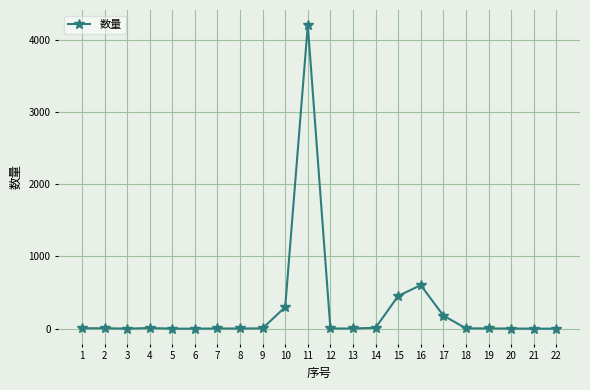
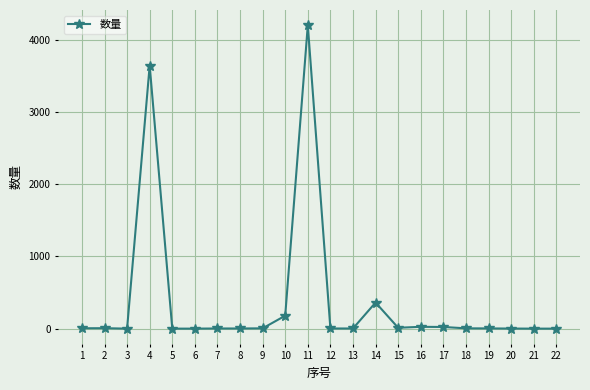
4: 0 -> 3600
10: 300 -> 200
14: 0 -> 400
15: 500 -> 0
16: 600 -> 0
17: 200 -> 0
